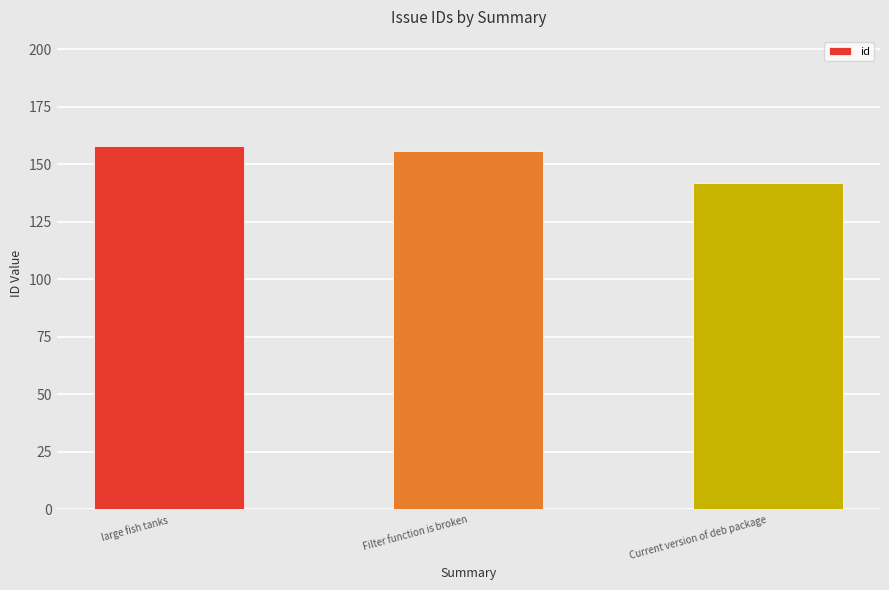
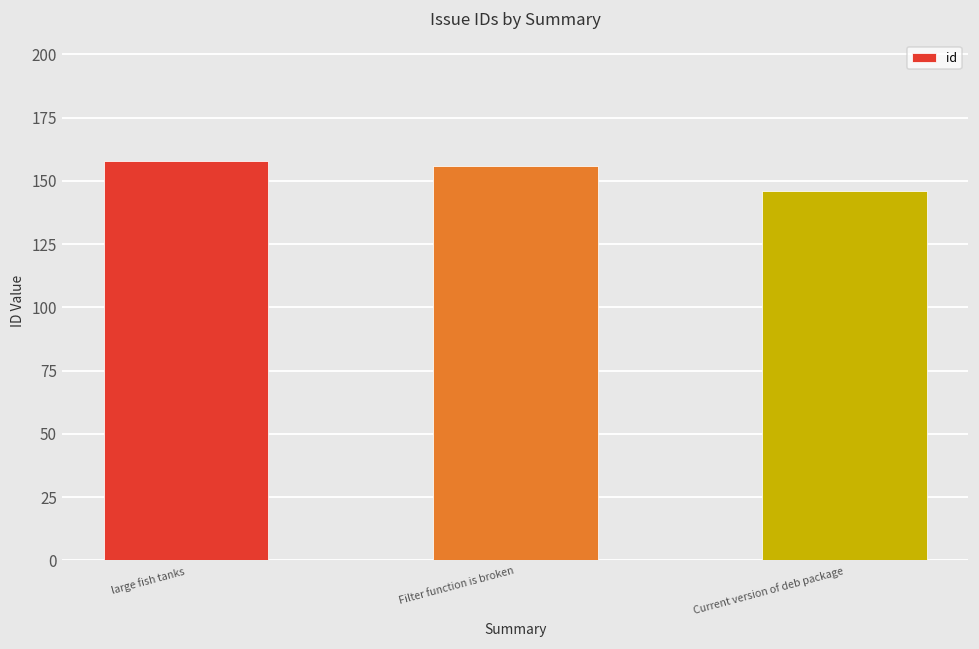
Current version of deb package: 142 -> 146
